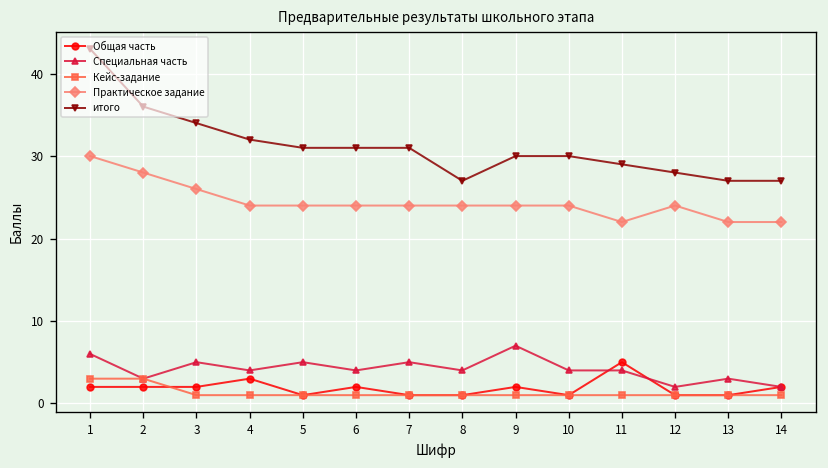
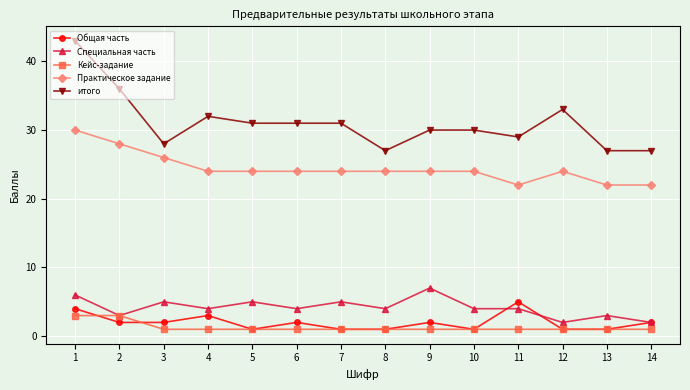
Общая часть, 1: 2 -> 4
итого, 3: 34 -> 28
итого, 12: 28 -> 33
